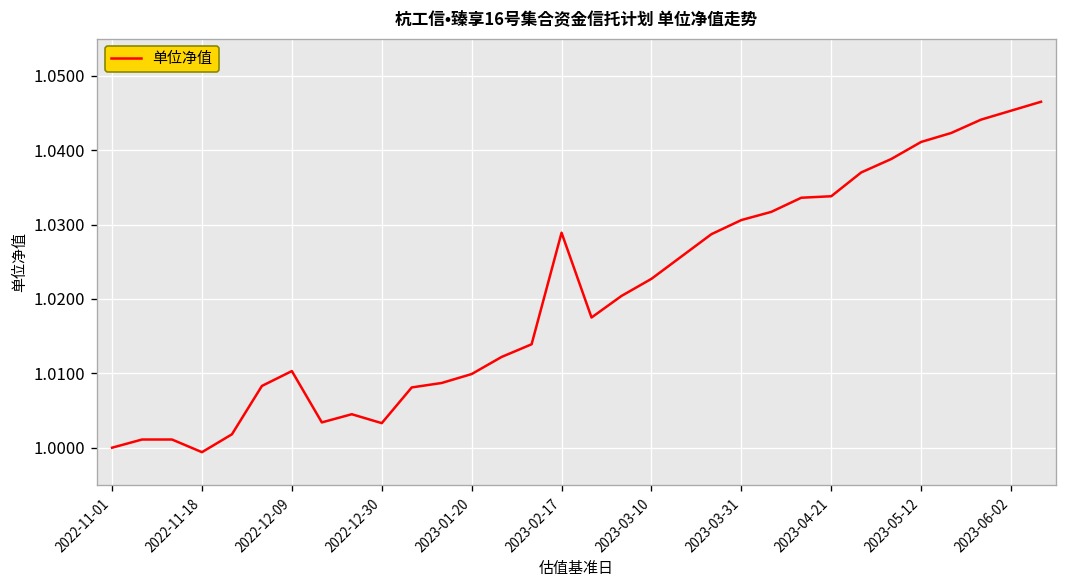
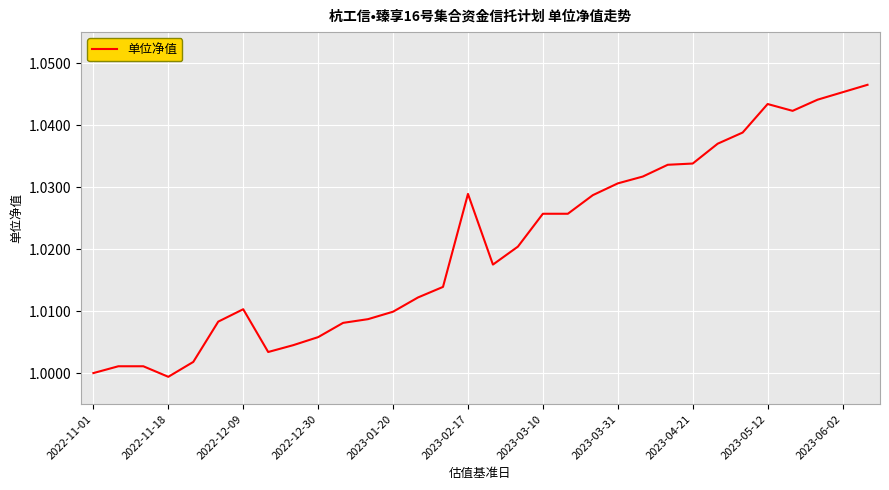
2022-12-30: 1.003 -> 1.006
2023-03-10: 1.023 -> 1.026
2023-05-12: 1.041 -> 1.043
